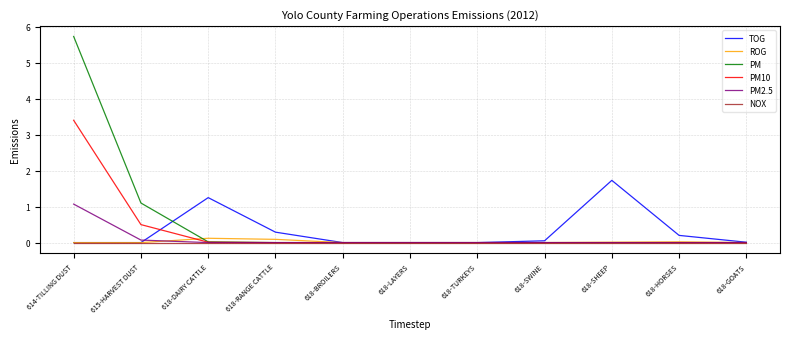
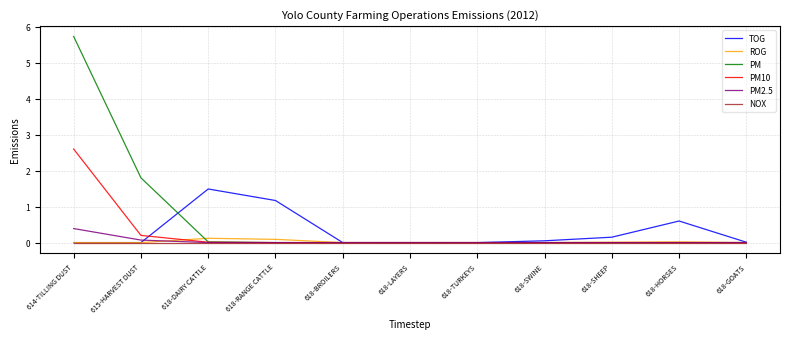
PM10, 614-TILLING DUST: 3.4 -> 2.6
PM2.5, 614-TILLING DUST: 1.1 -> 0.4
PM, 615-HARVEST DUST: 1.1 -> 1.8
PM10, 615-HARVEST DUST: 0.5 -> 0.2
TOG, 618-DAIRY CATTLE: 1.3 -> 1.5
TOG, 618-RANGE CATTLE: 0.3 -> 1.2
TOG, 618-SHEEP: 1.7 -> 0.2
TOG, 618-HORSES: 0.2 -> 0.6
